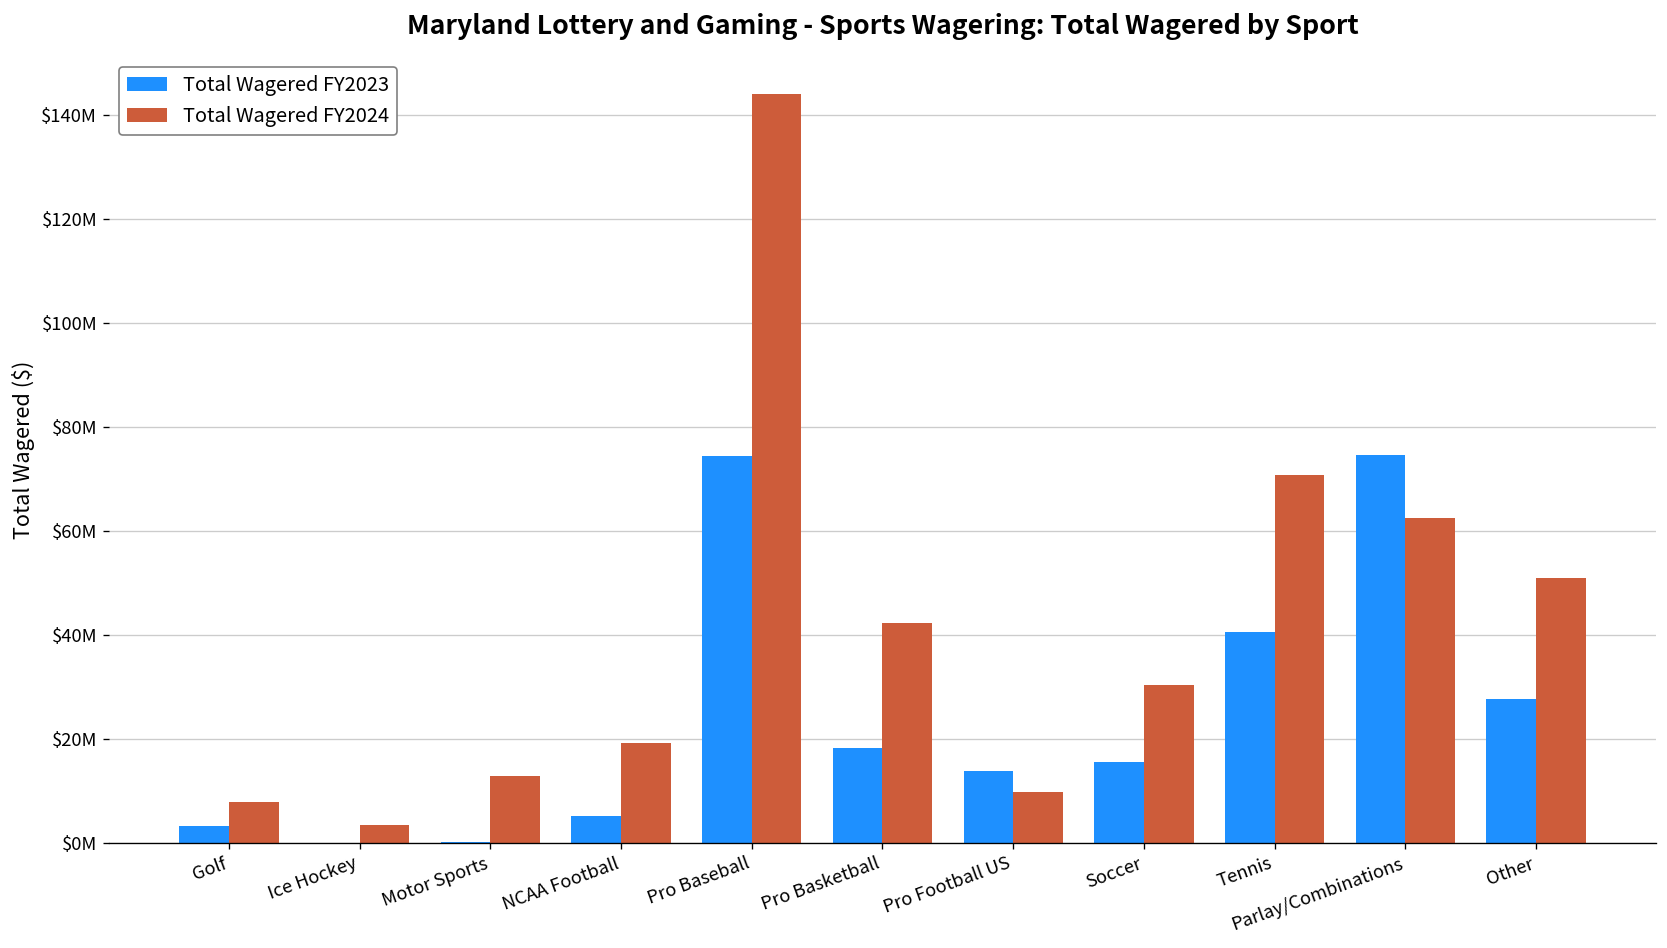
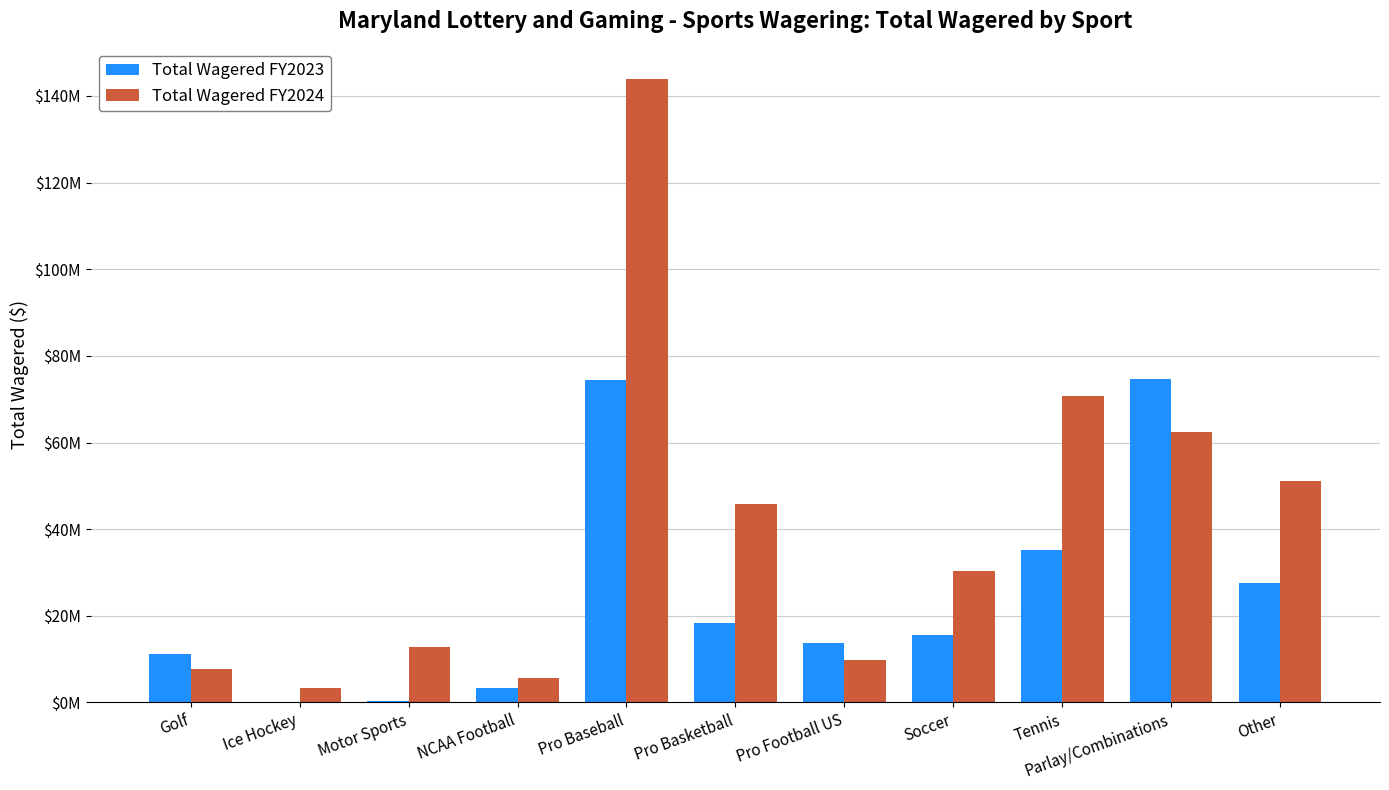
Total Wagered FY2023, Golf: $3000000 -> $11000000
Total Wagered FY2023, NCAA Football: $5000000 -> $3000000
Total Wagered FY2024, NCAA Football: $19000000 -> $6000000
Total Wagered FY2024, Pro Basketball: $42000000 -> $46000000
Total Wagered FY2023, Tennis: $41000000 -> $35000000
